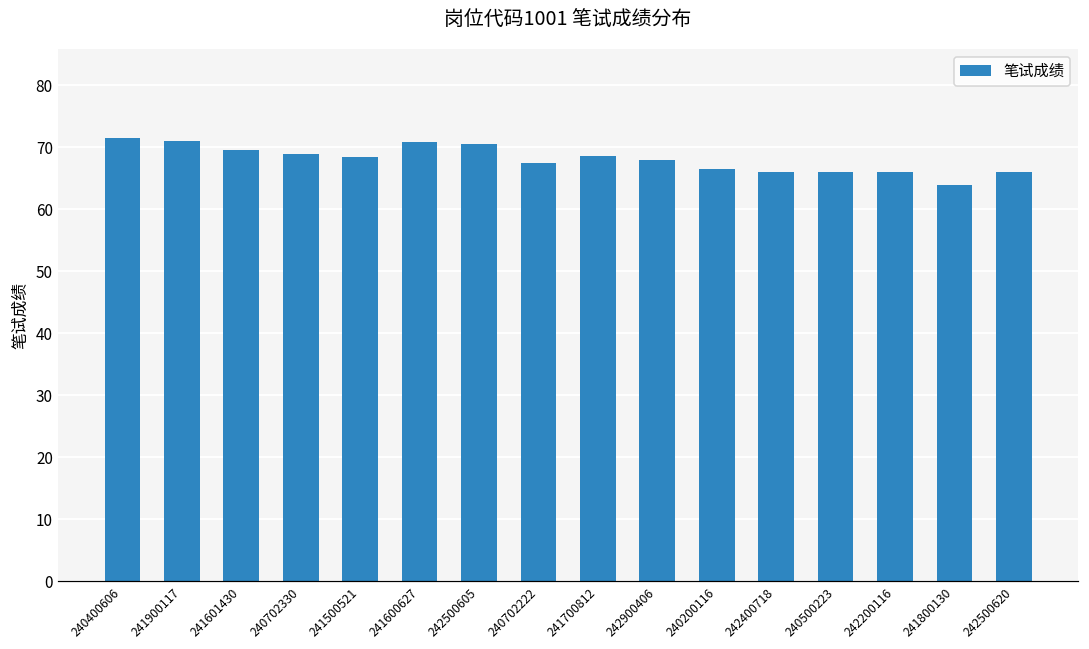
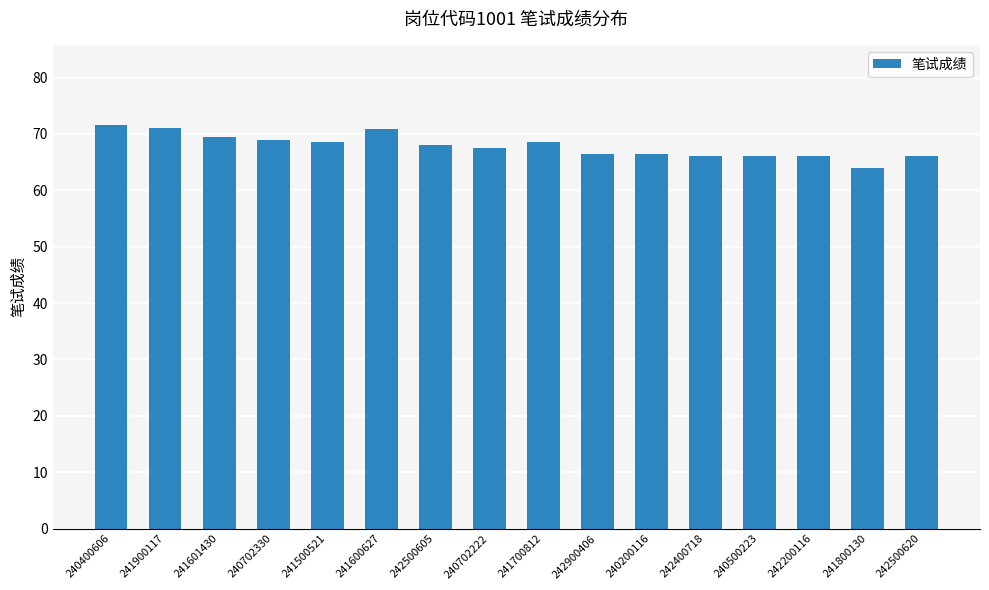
242500605: 71 -> 68
242900406: 68 -> 67
